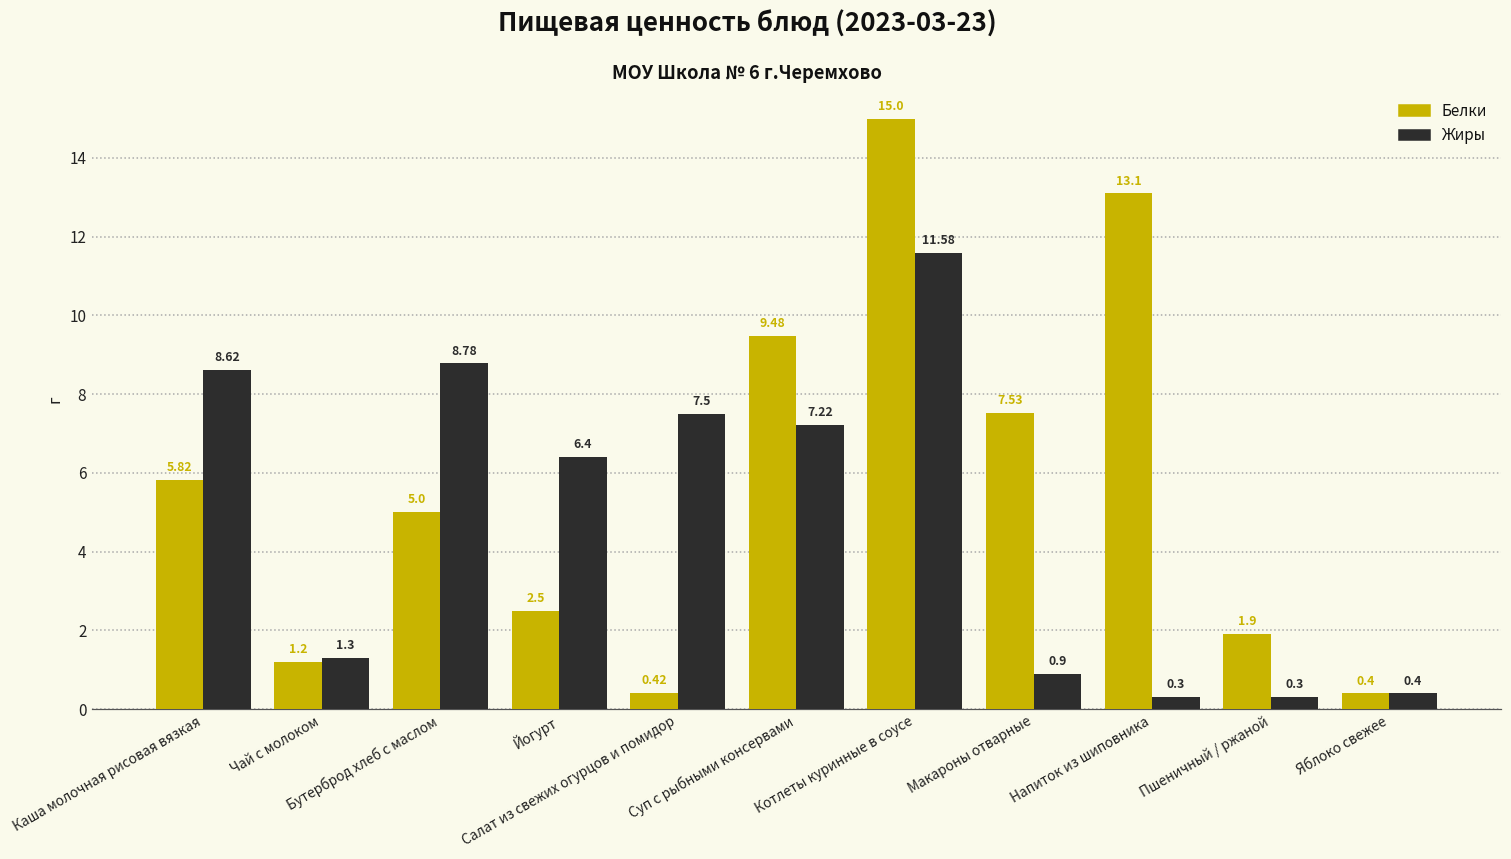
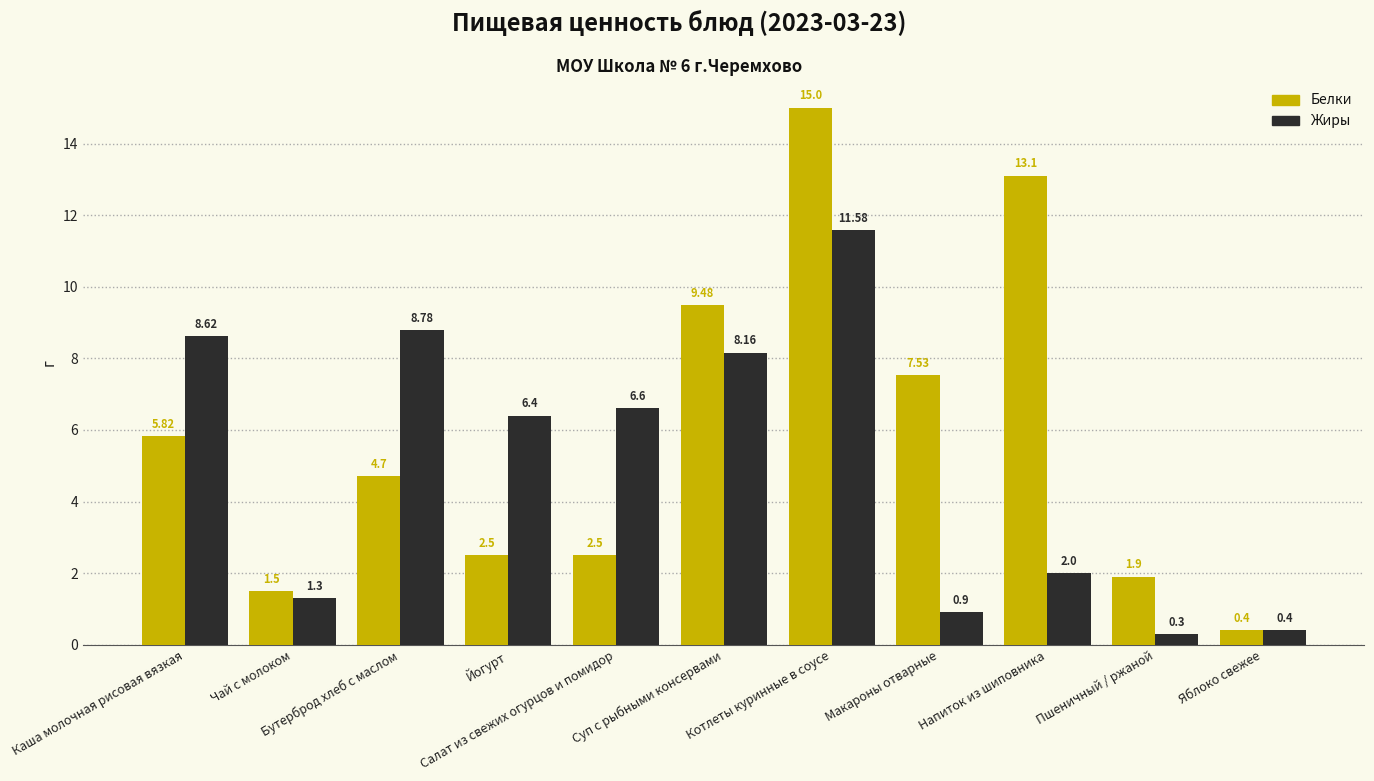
Белки, Чай с молоком: 1.2 -> 1.5
Белки, Бутерброд хлеб с маслом: 5.0 -> 4.7
Белки, Салат из свежих огурцов и помидор: 0.42 -> 2.5
Жиры, Салат из свежих огурцов и помидор: 7.5 -> 6.6
Жиры, Суп с рыбными консервами: 7.22 -> 8.16
Жиры, Напиток из шиповника: 0.3 -> 2.0
